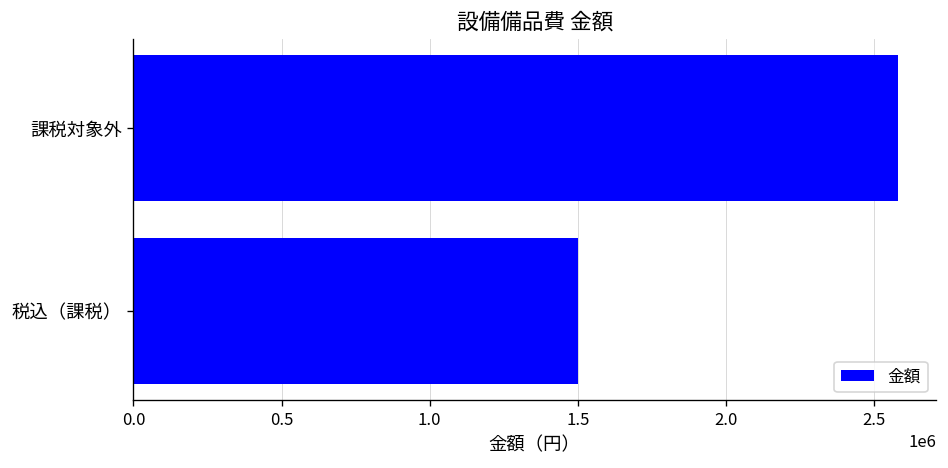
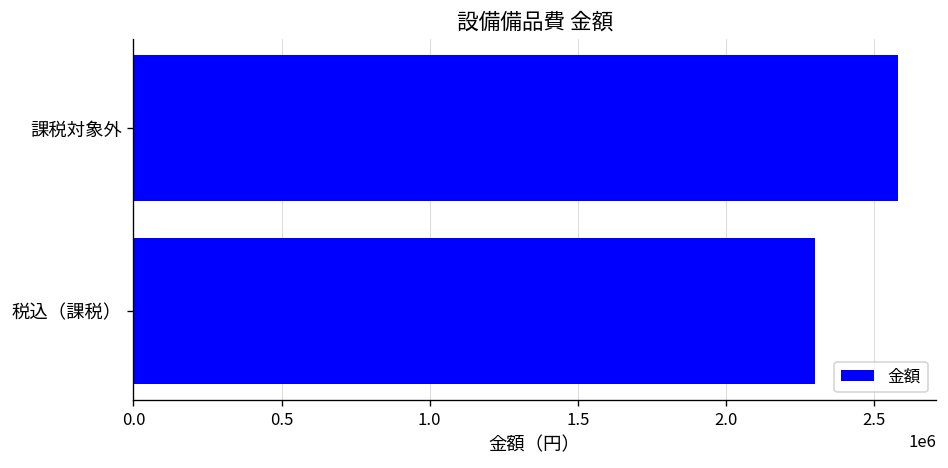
税込（課税）: 1500000 -> 2300000
